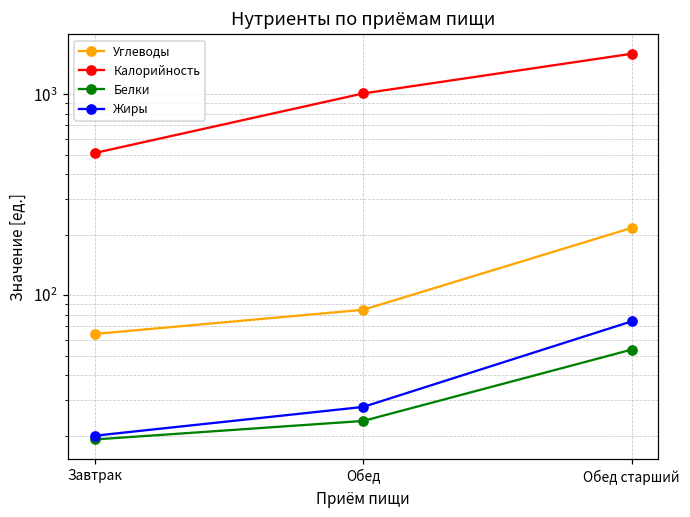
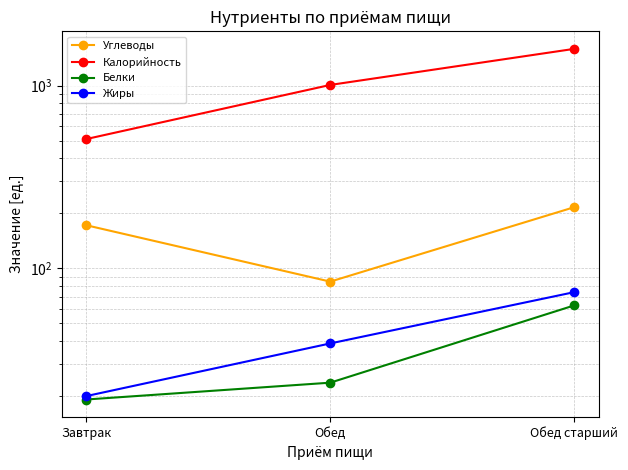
Углеводы, Завтрак: 64 -> 170
Жиры, Обед: 28 -> 39
Белки, Обед старший: 54 -> 63
